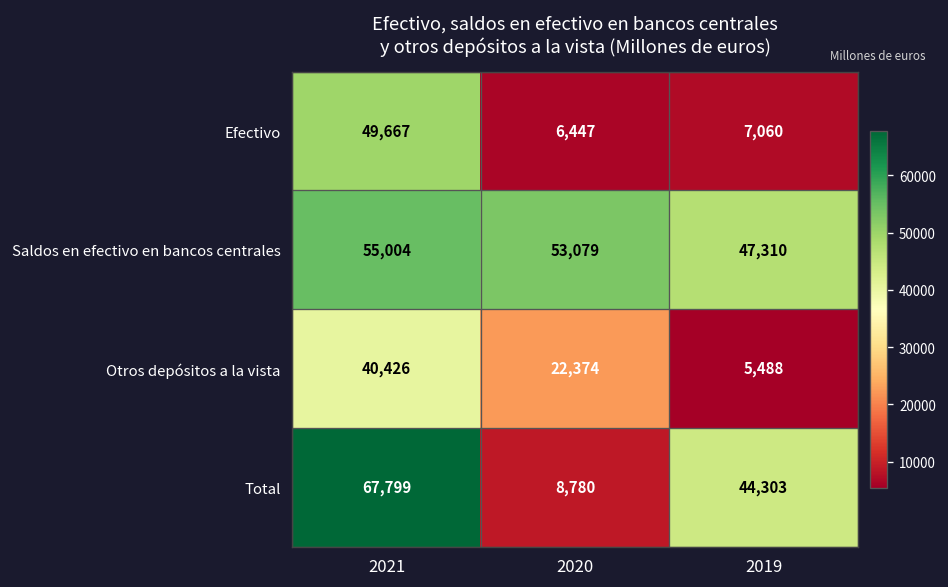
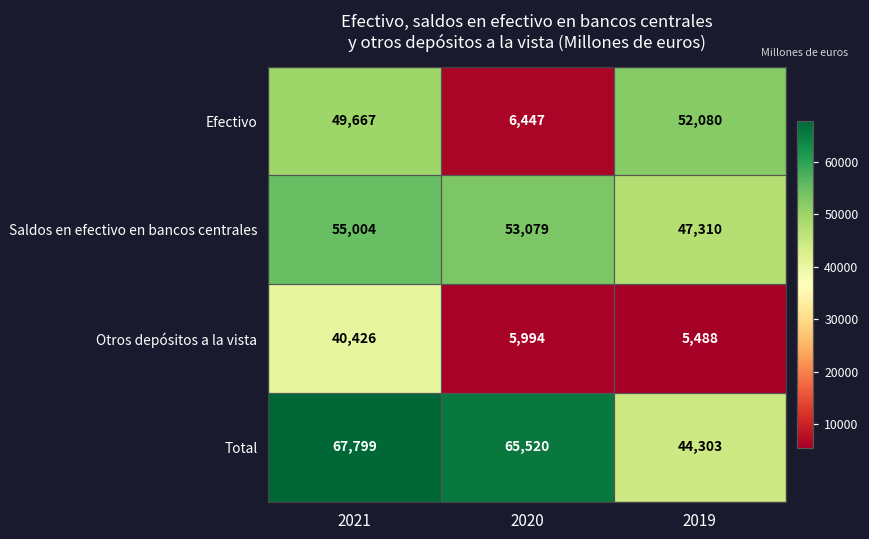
Efectivo, 2019: 7,060 -> 52,080
Otros depósitos a la vista, 2020: 22,374 -> 5,994
Total, 2020: 8,780 -> 65,520
